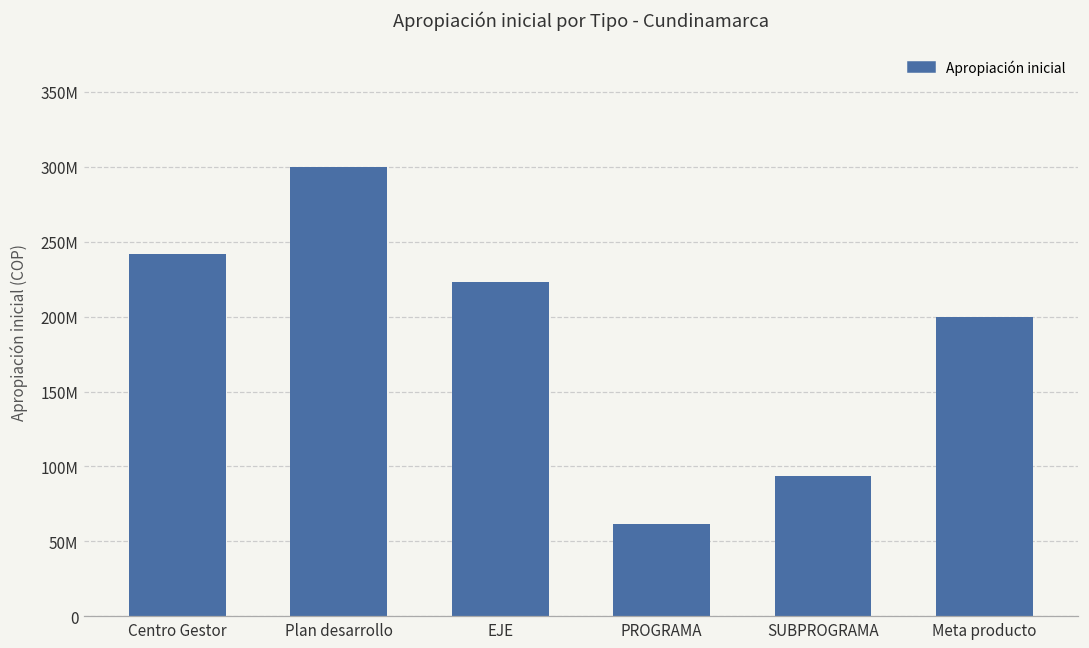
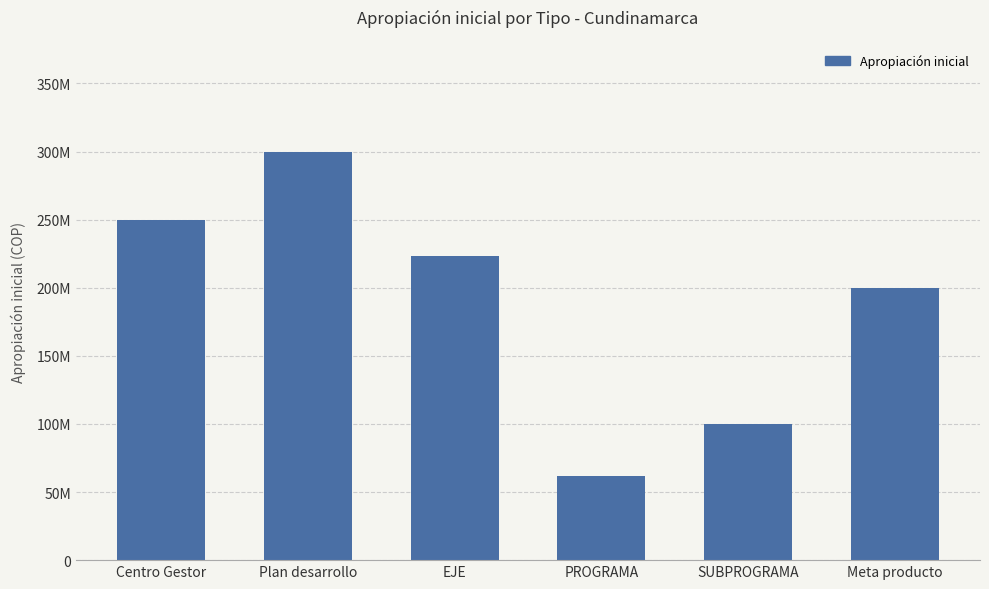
Centro Gestor: 242000000 -> 250000000
SUBPROGRAMA: 94000000 -> 100000000
